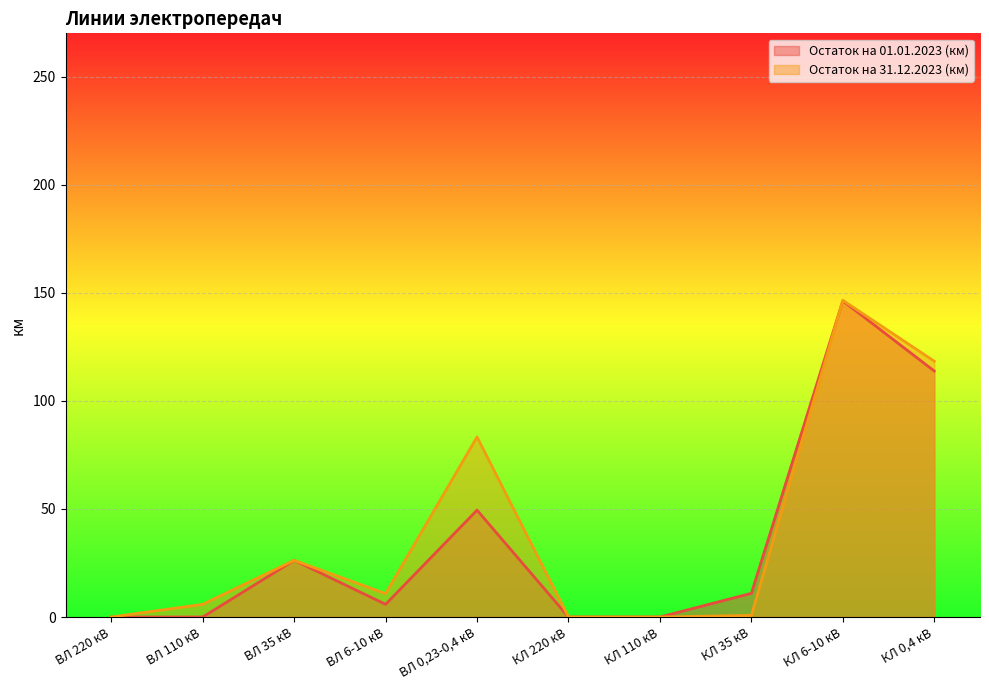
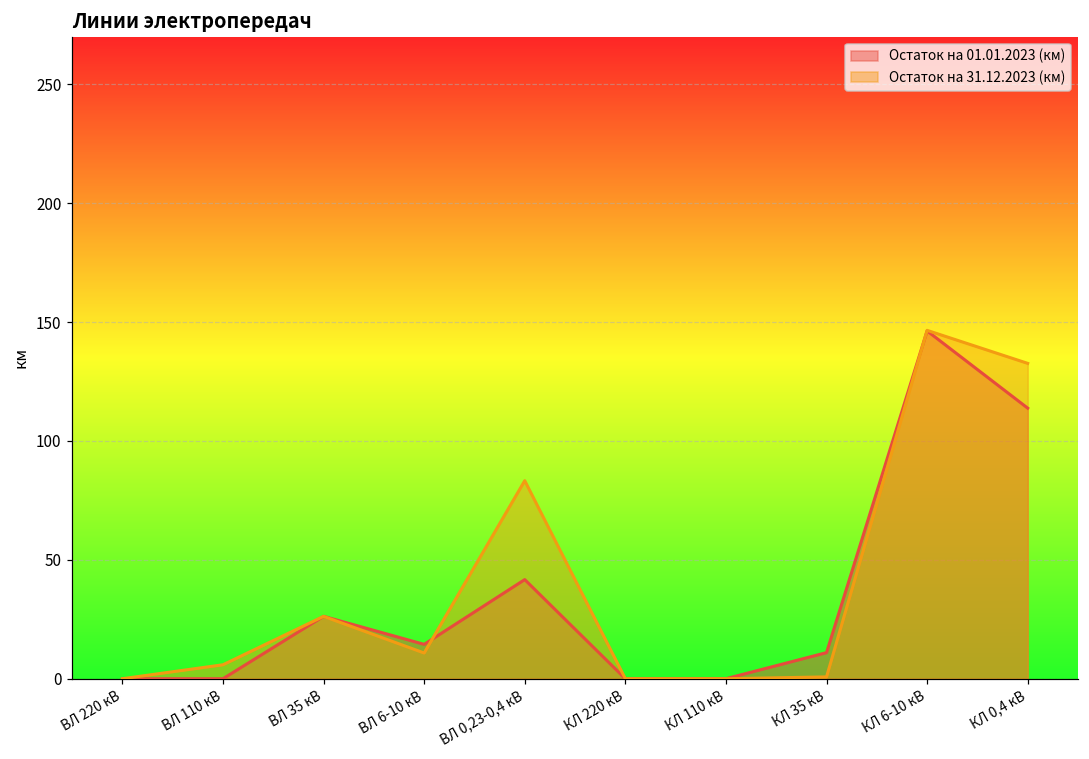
Остаток на 01.01.2023 (км), ВЛ 6-10 кВ: 6 -> 14
Остаток на 01.01.2023 (км), ВЛ 0,23-0,4 кВ: 49 -> 42
Остаток на 31.12.2023 (км), КЛ 0,4 кВ: 118 -> 133
